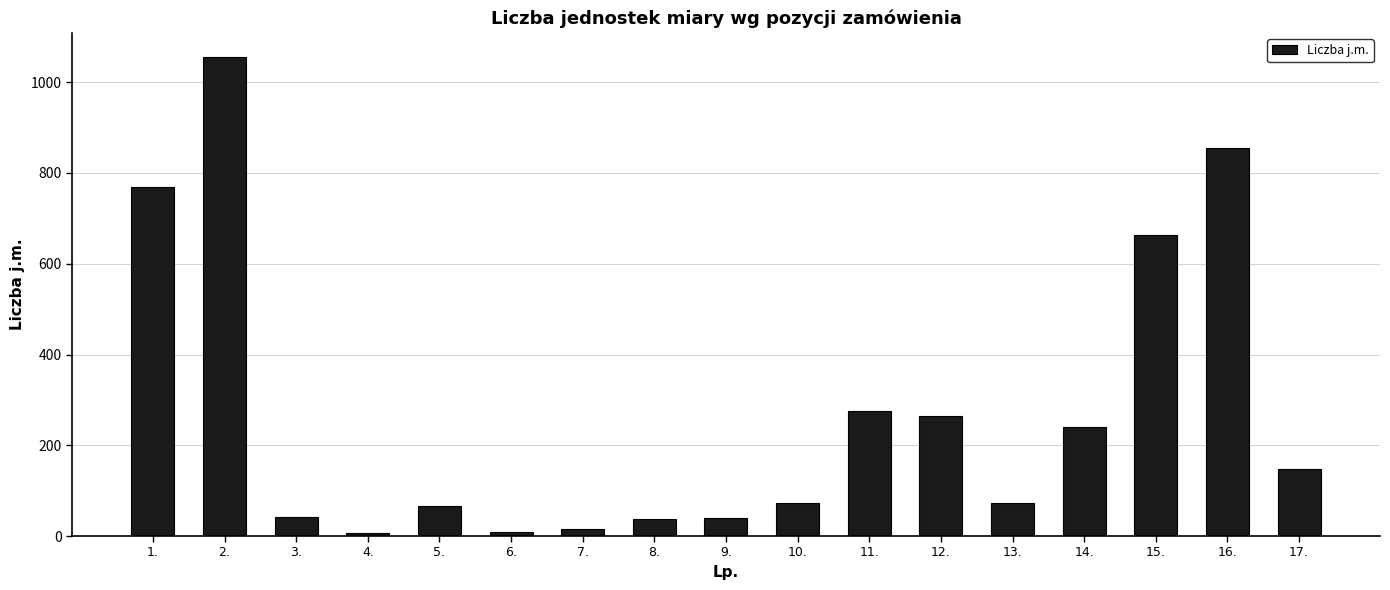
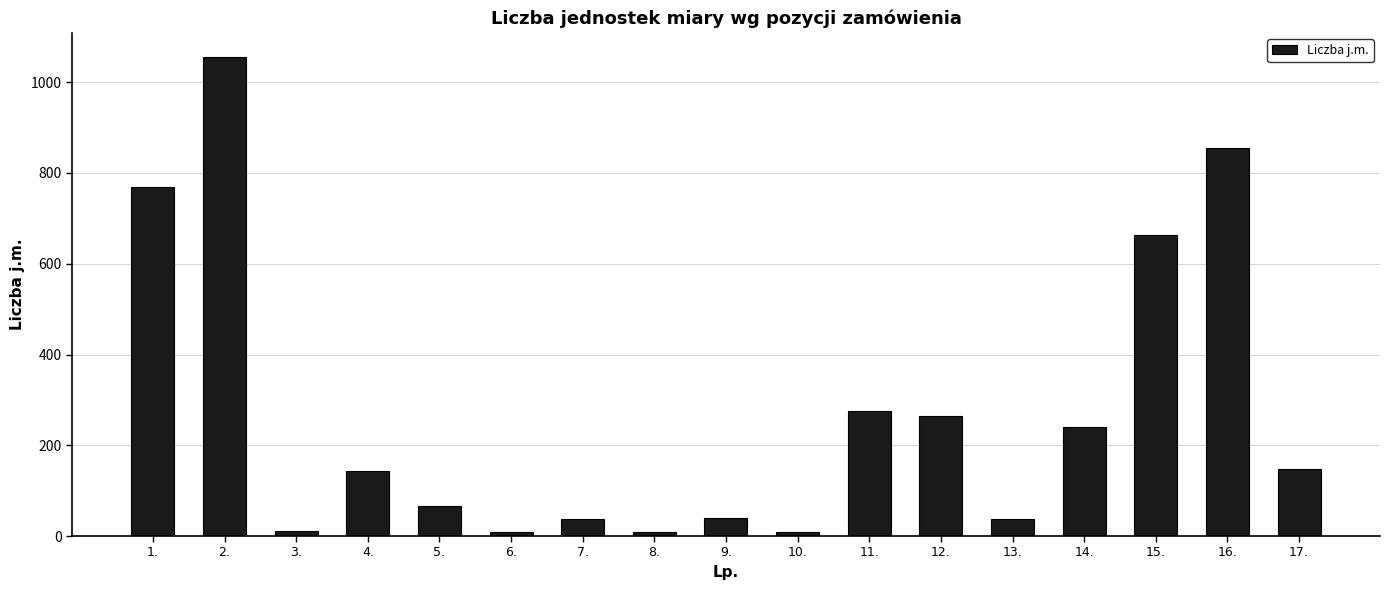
3.: 40 -> 10
4.: 10 -> 140
7.: 20 -> 40
8.: 40 -> 10
10.: 70 -> 10
13.: 70 -> 40
